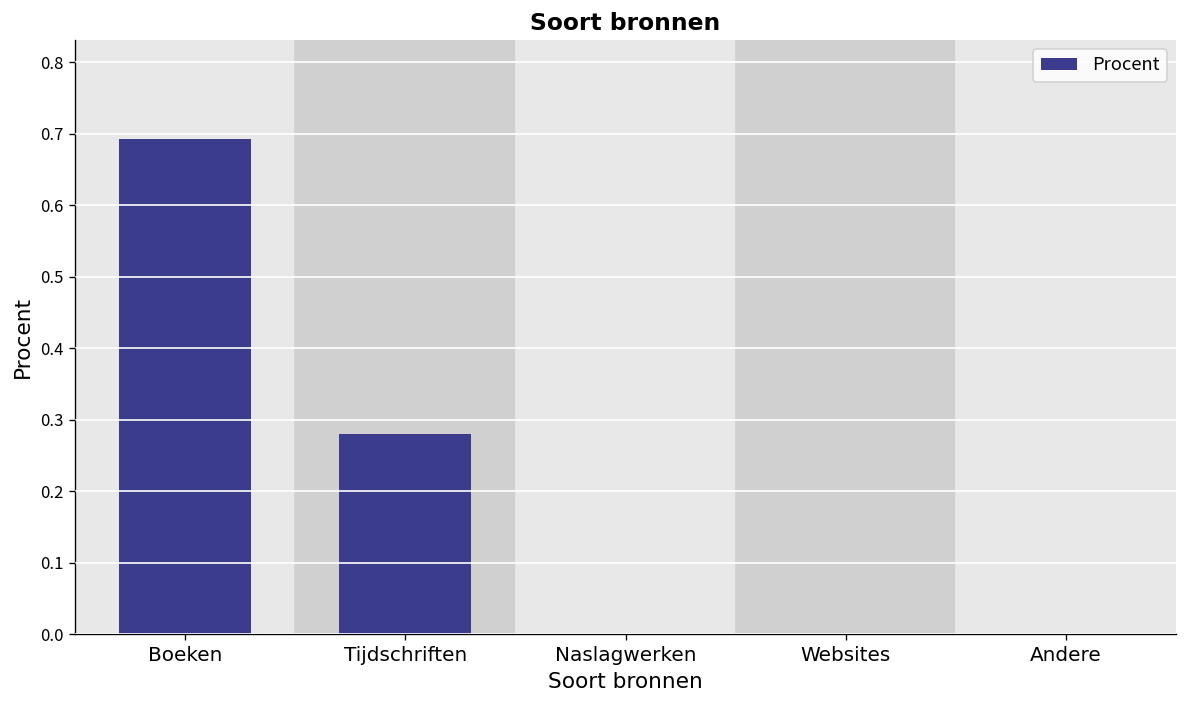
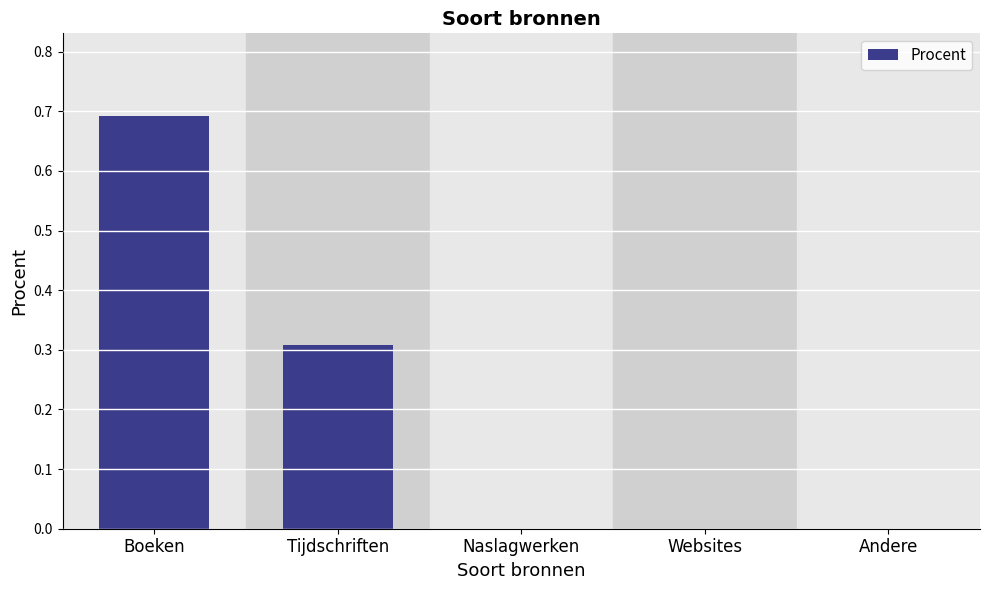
Tijdschriften: 0.28 -> 0.31
